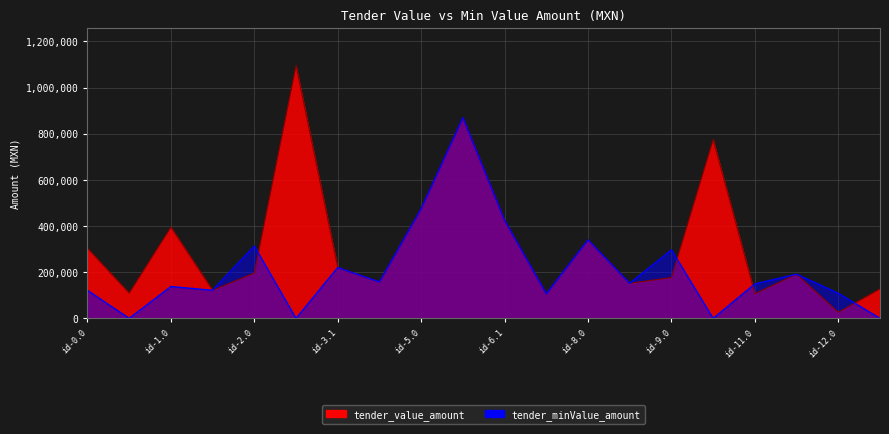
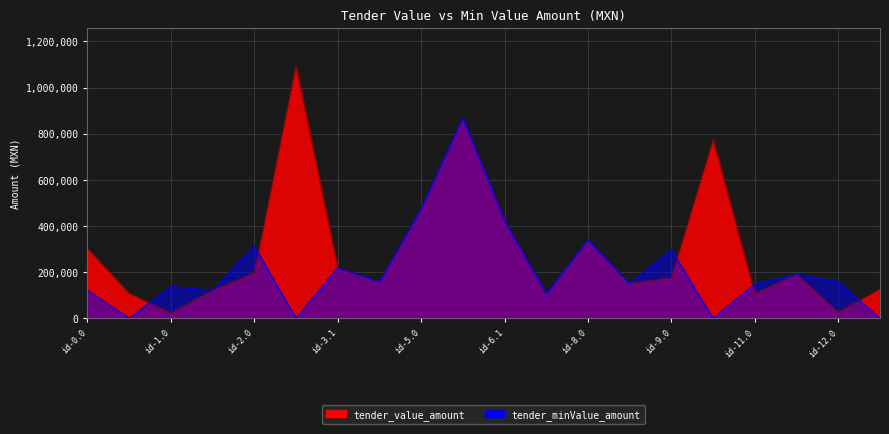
tender_value_amount, id-1.0: 400,000 -> 20,000
tender_minValue_amount, id-12.0: 110,000 -> 160,000
